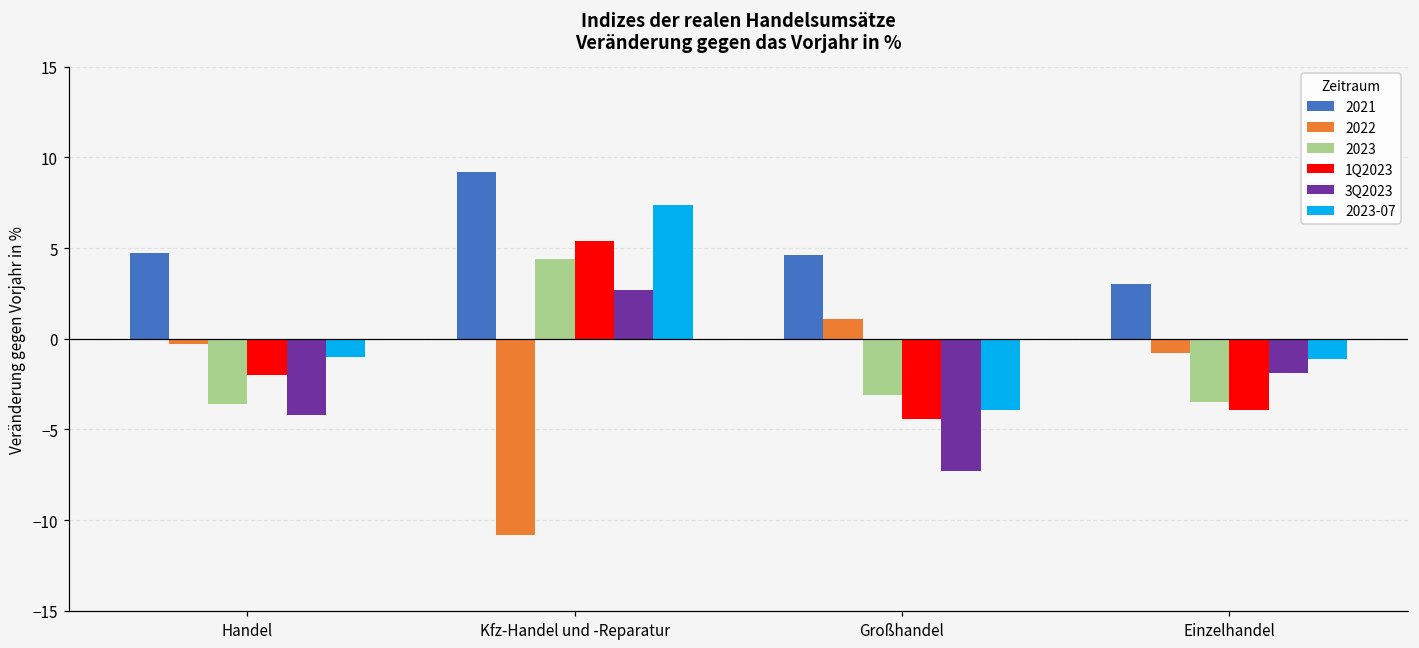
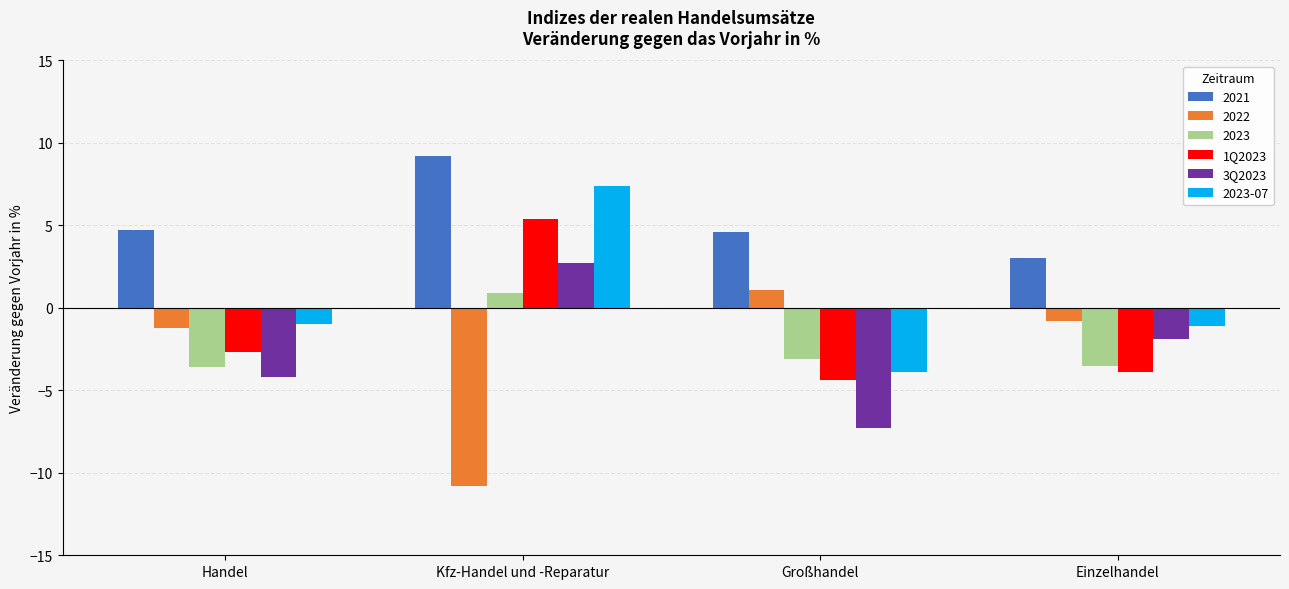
2022, Handel: -0.3 -> -1.2
1Q2023, Handel: -2.0 -> -2.7
2023, Kfz-Handel und -Reparatur: 4.4 -> 0.9
